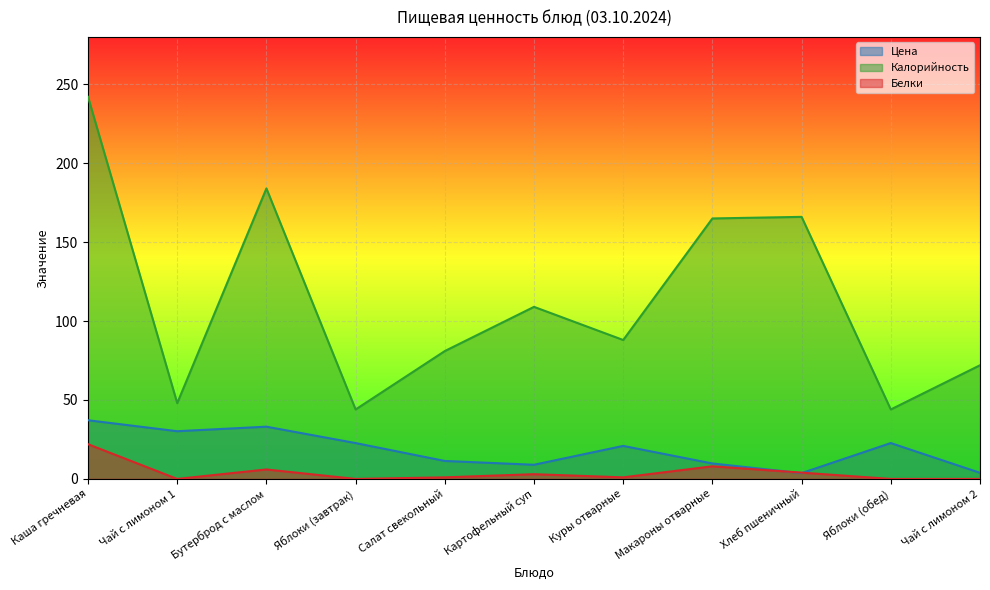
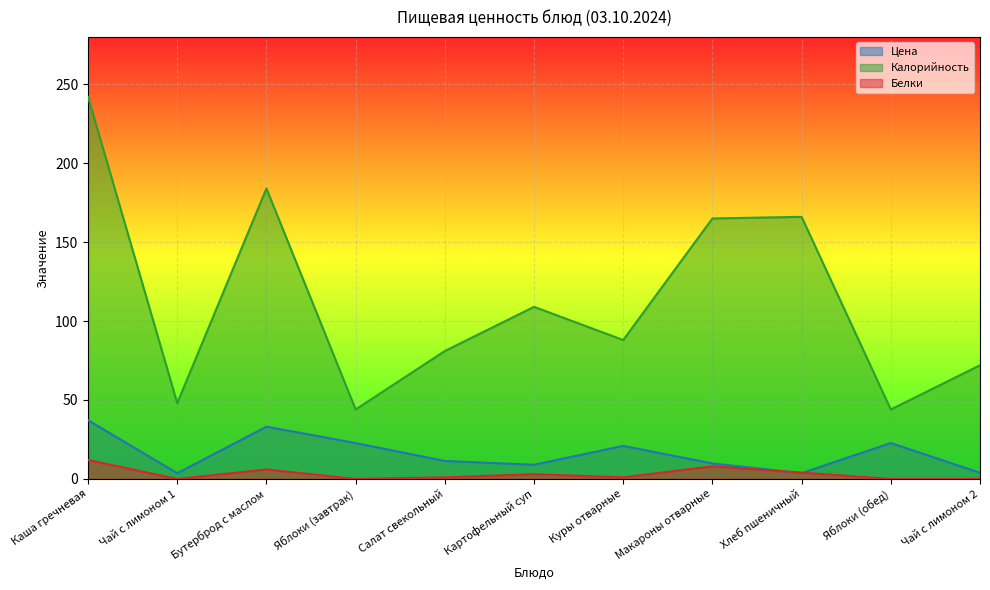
Белки, Каша гречневая: 22 -> 12
Цена, Чай с лимоном 1: 30 -> 4
